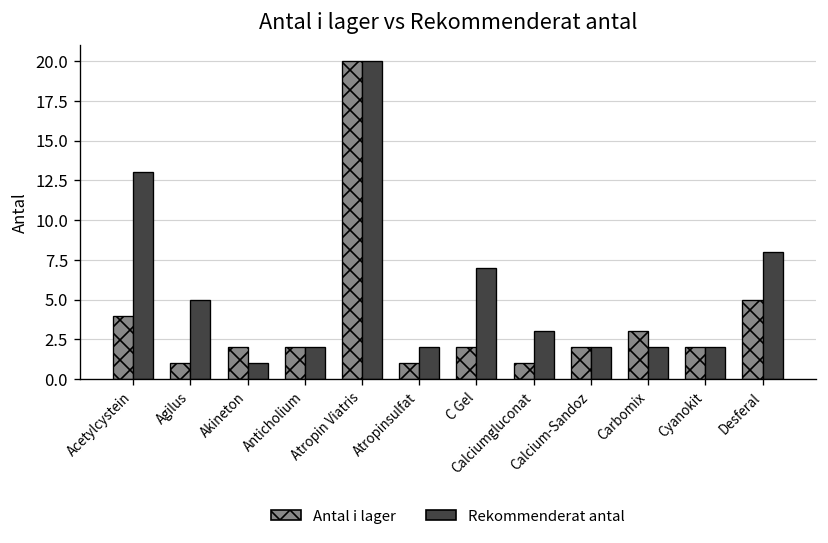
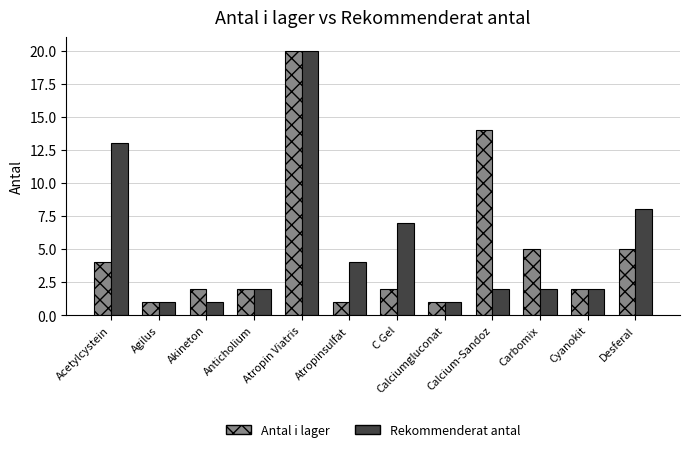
Rekommenderat antal, Agilus: 5 -> 1
Rekommenderat antal, Atropinsulfat: 2 -> 4
Rekommenderat antal, Calciumgluconat: 3 -> 1
Antal i lager, Calcium-Sandoz: 2 -> 14
Antal i lager, Carbomix: 3 -> 5
